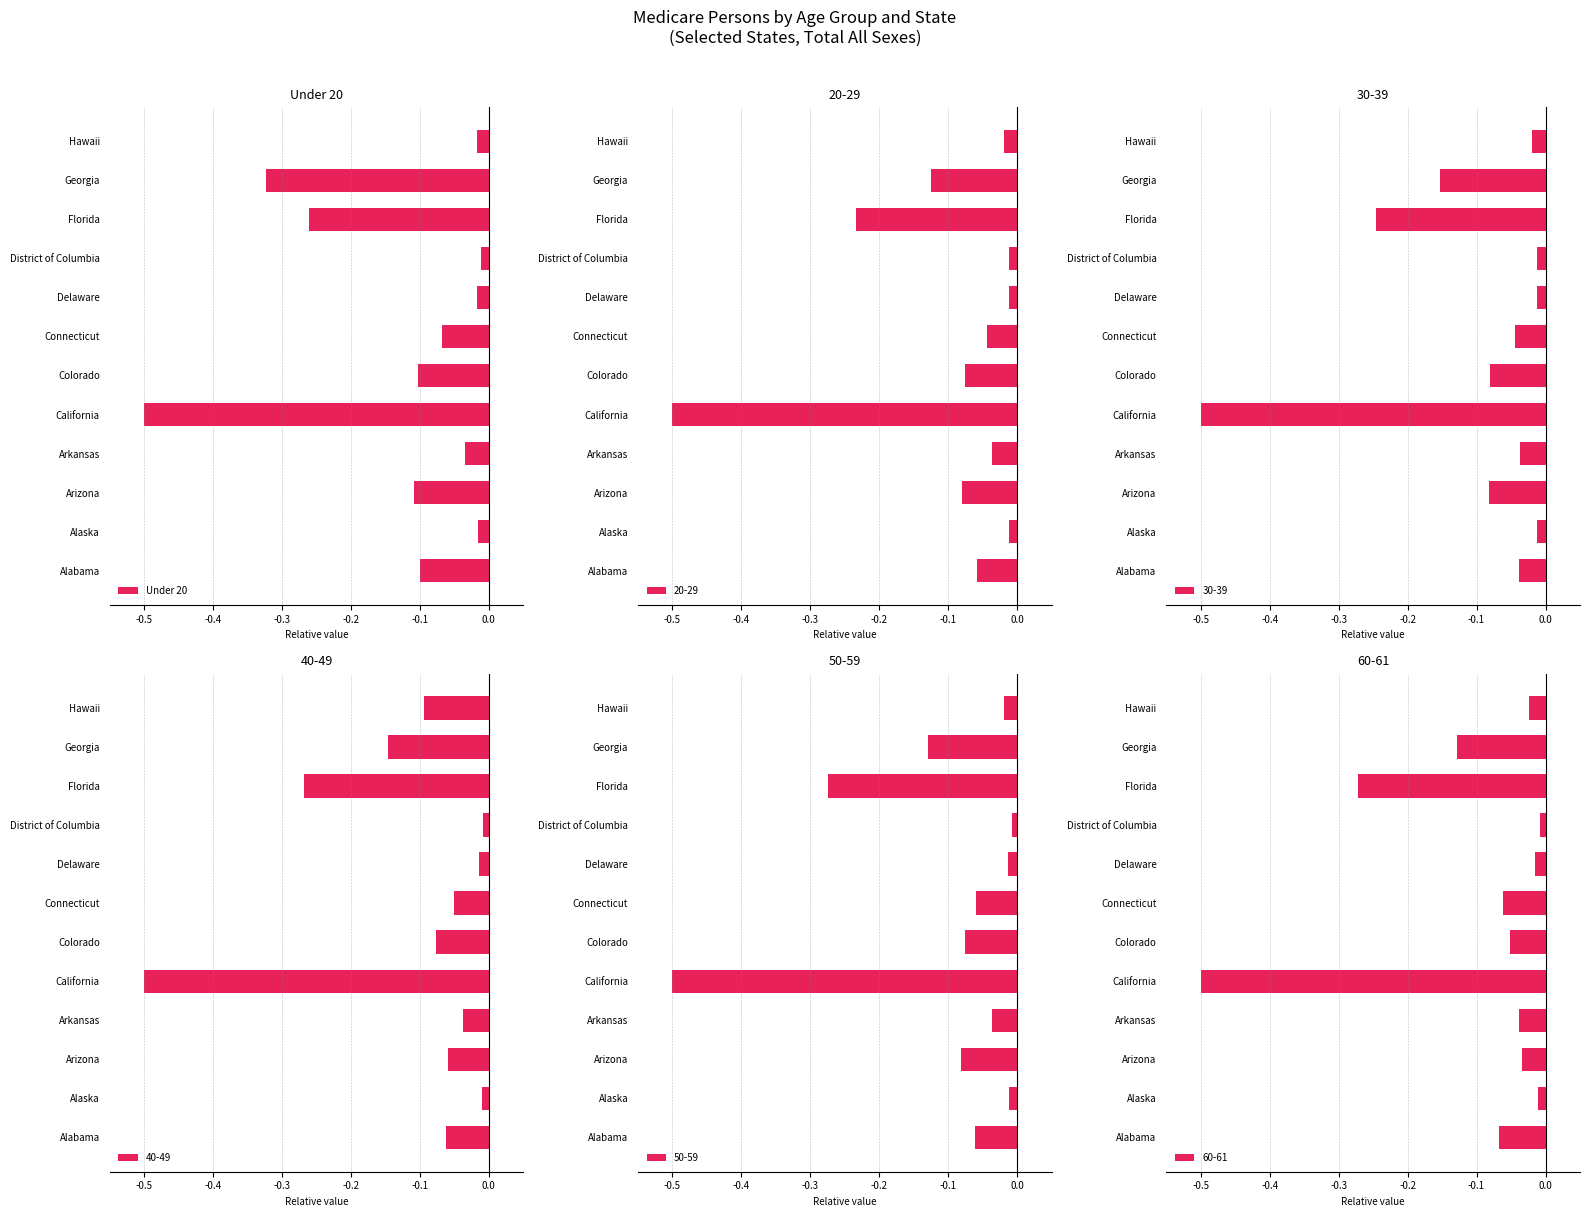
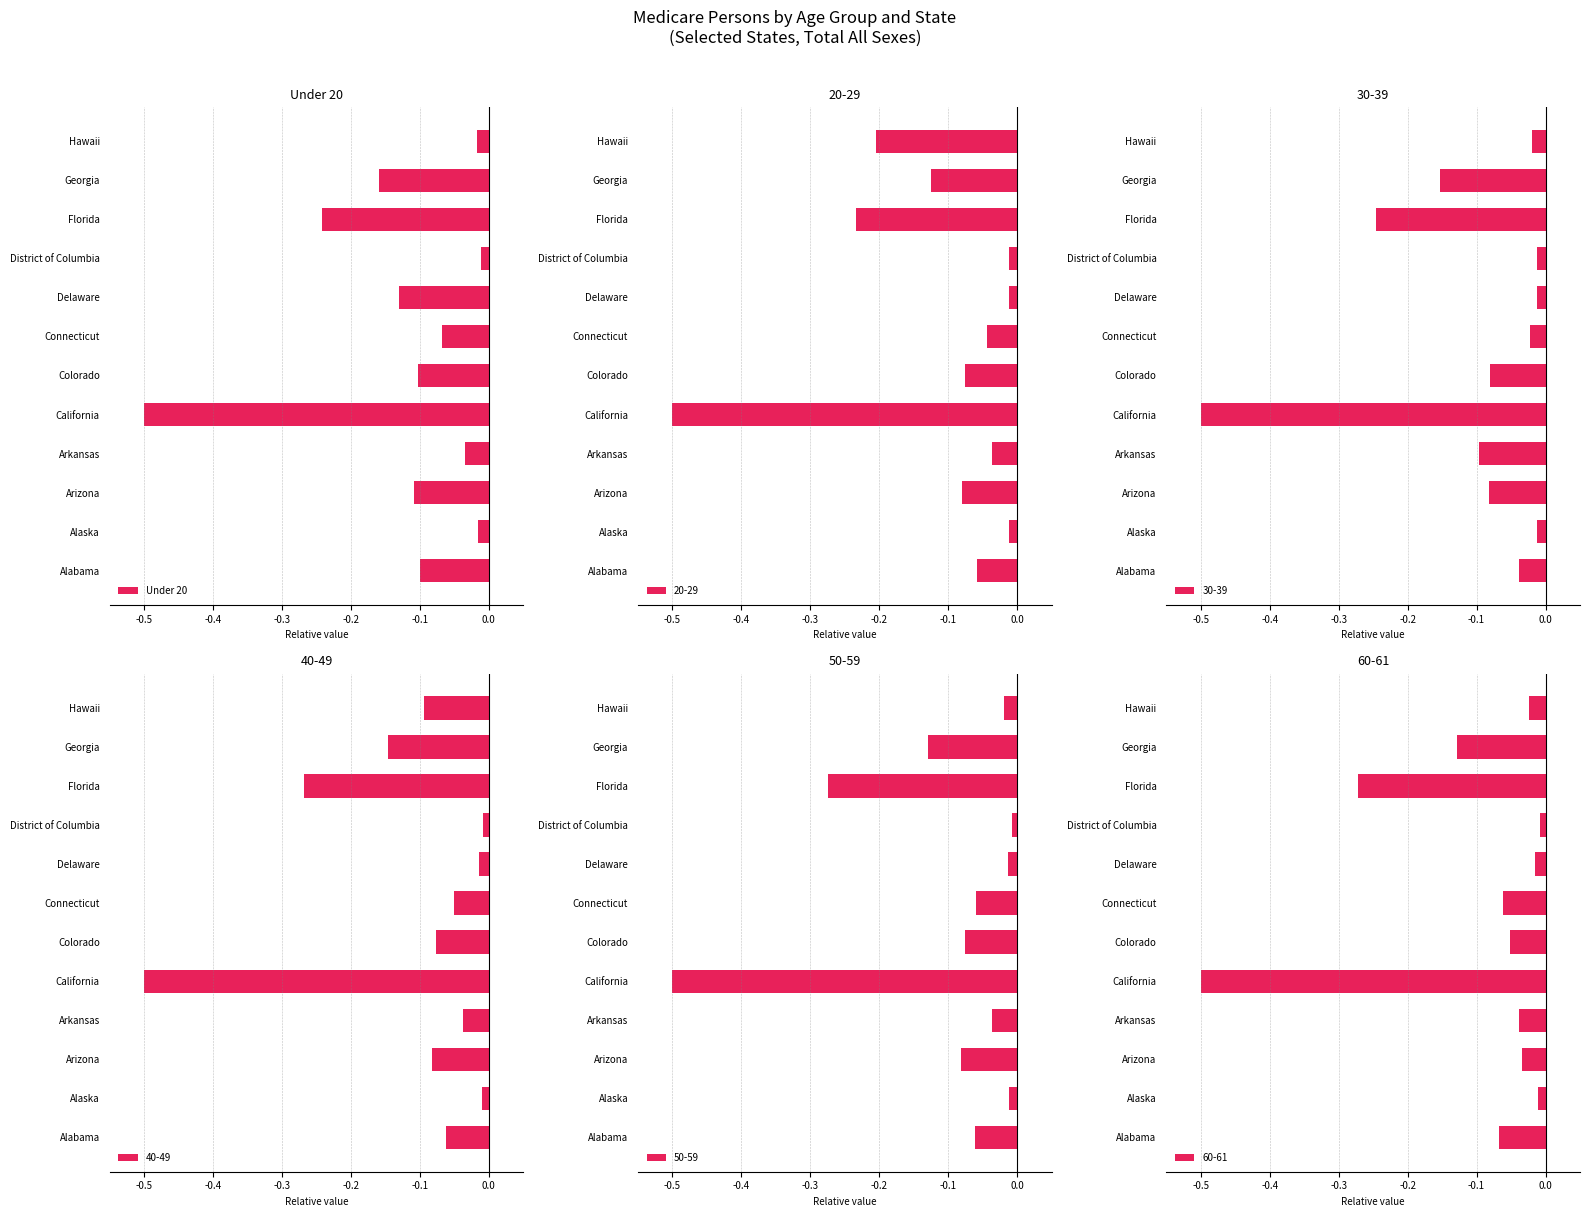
Under 20, Georgia: -0.32 -> -0.16
Under 20, Florida: -0.26 -> -0.24
Under 20, Delaware: -0.02 -> -0.13
20-29, Hawaii: -0.02 -> -0.21
30-39, Connecticut: -0.04 -> -0.02
30-39, Arkansas: -0.04 -> -0.10
40-49, Arizona: -0.06 -> -0.08
